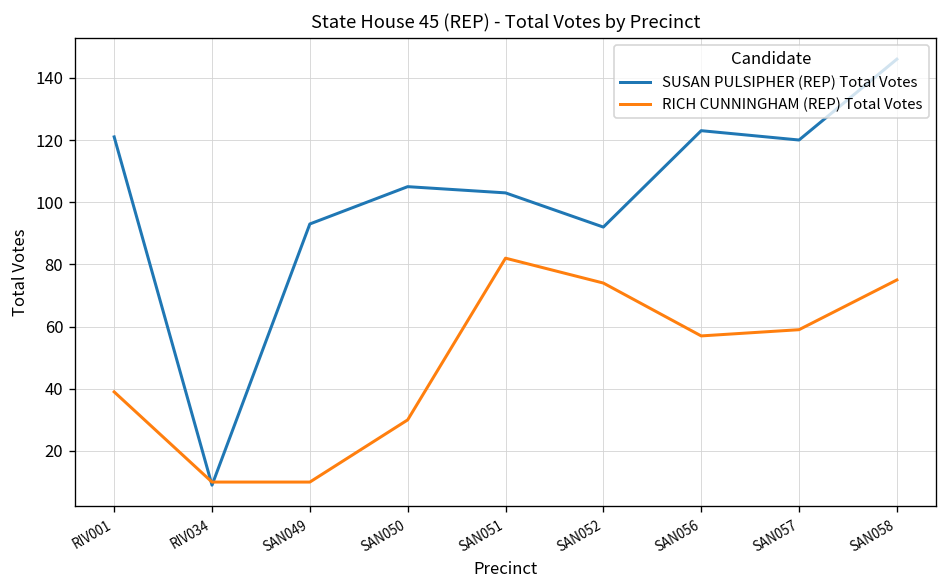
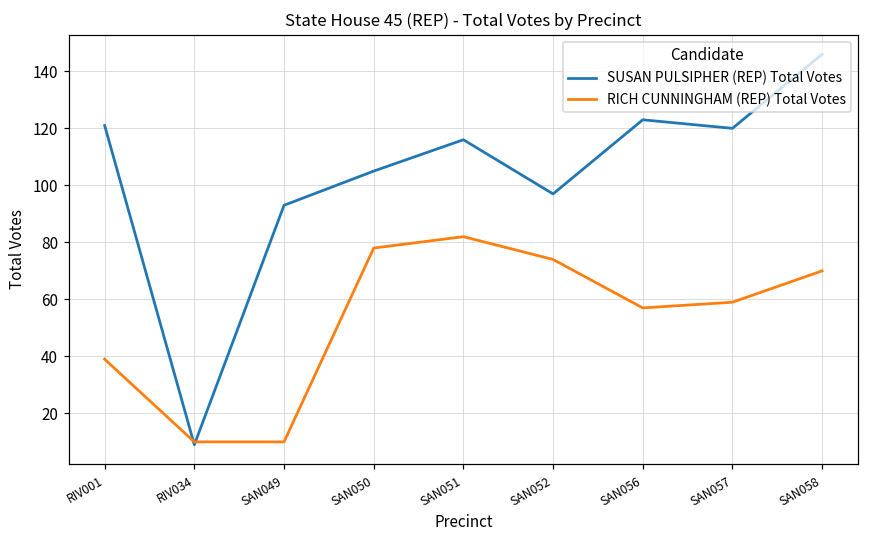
RICH CUNNINGHAM (REP) Total Votes, SAN050: 30 -> 78
SUSAN PULSIPHER (REP) Total Votes, SAN051: 103 -> 116
SUSAN PULSIPHER (REP) Total Votes, SAN052: 92 -> 97
RICH CUNNINGHAM (REP) Total Votes, SAN058: 75 -> 70
